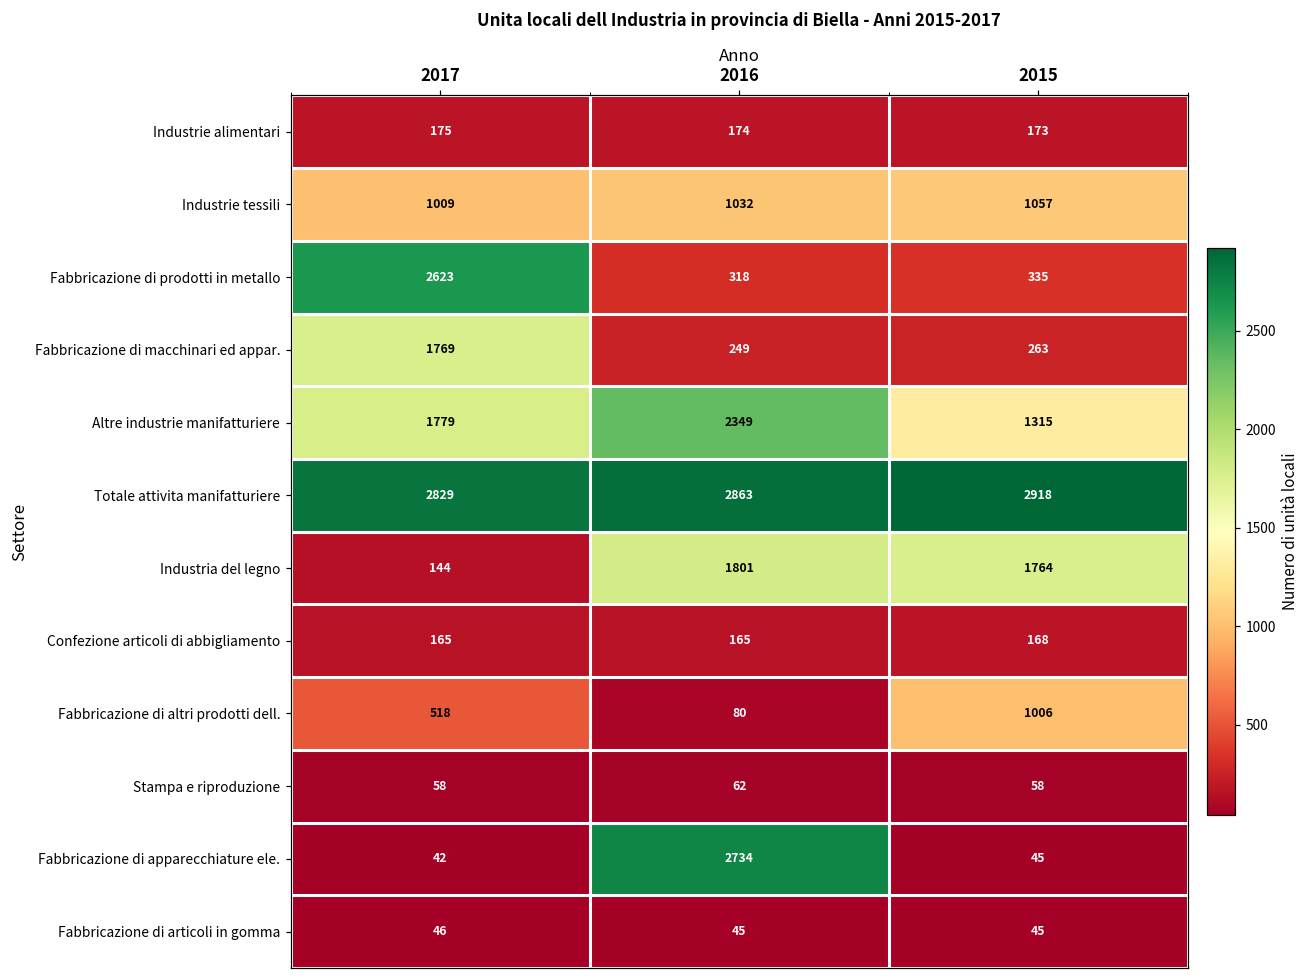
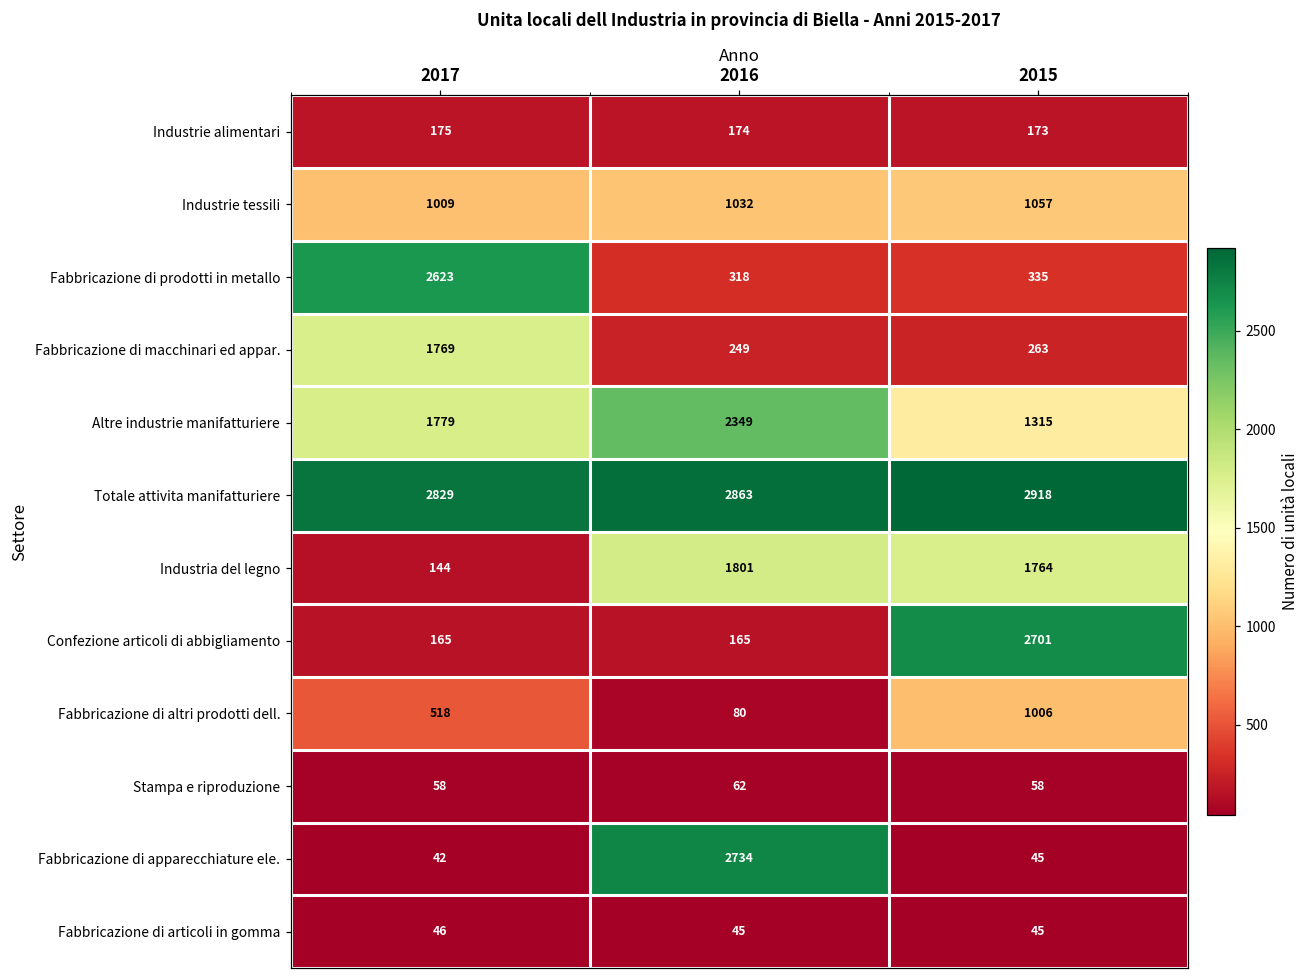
Confezione articoli di abbigliamento, 2015: 168 -> 2701
